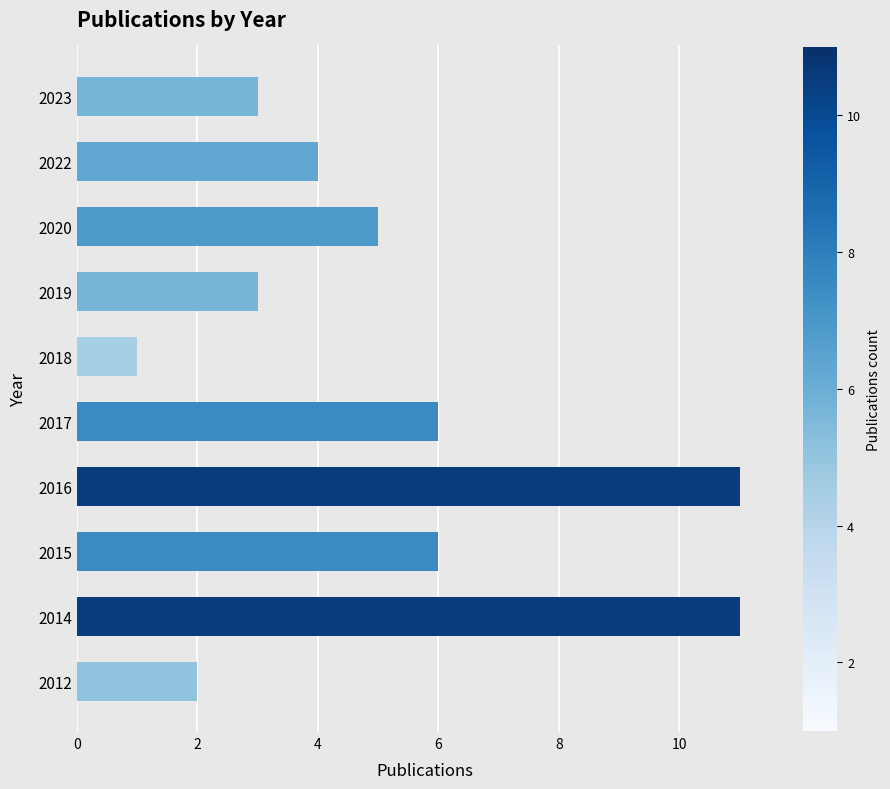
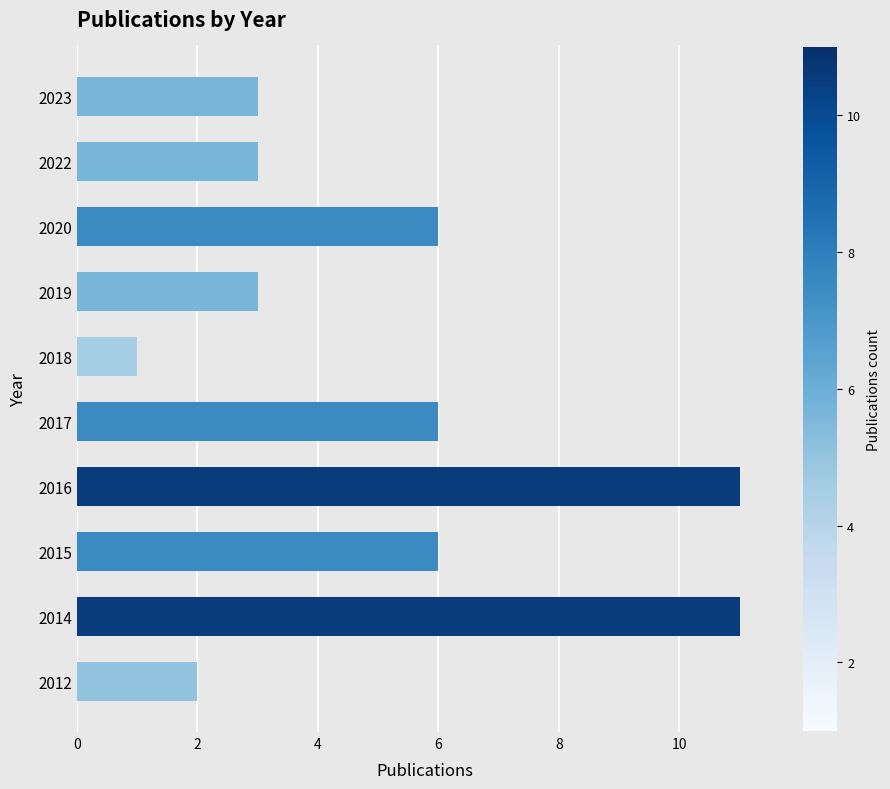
2022: 4 -> 3
2020: 5 -> 6
